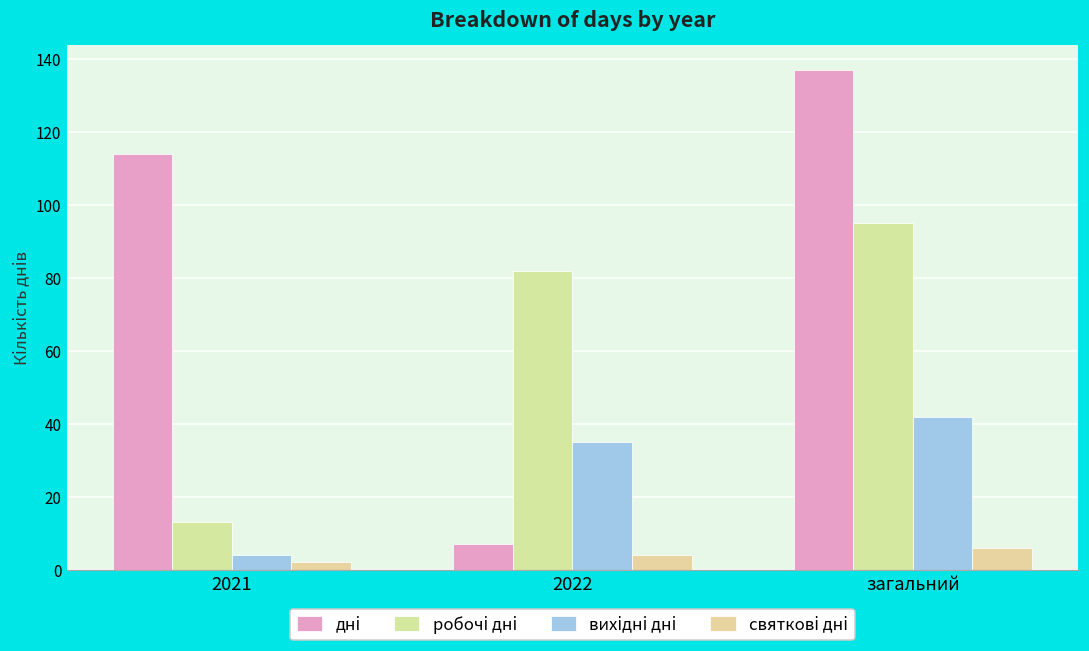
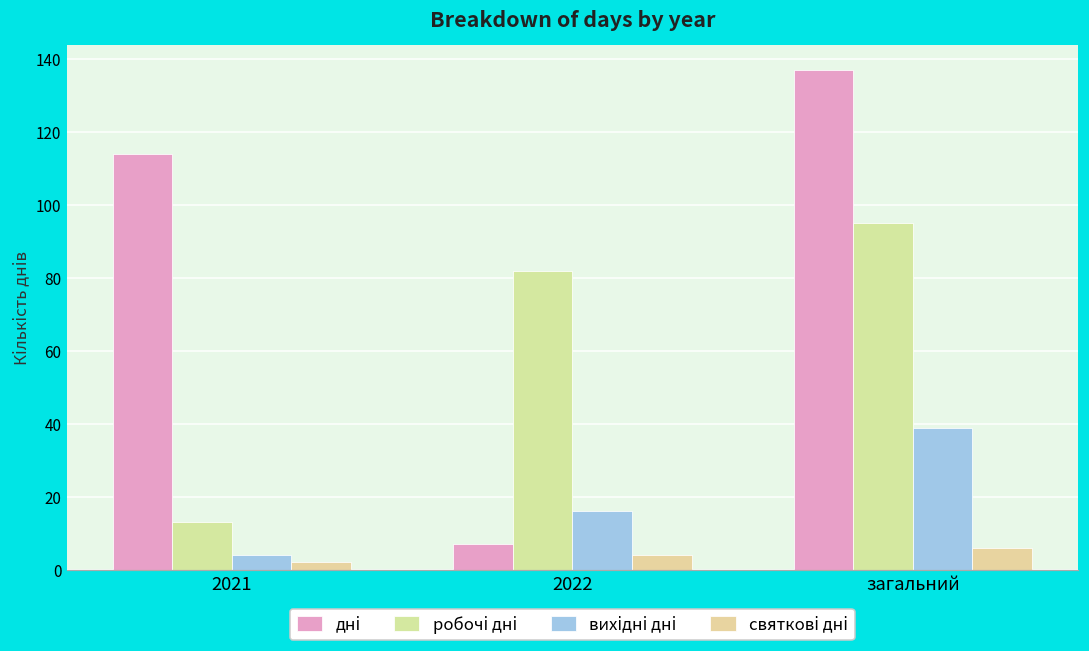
вихідні дні, 2022: 35 -> 16
вихідні дні, загальний: 42 -> 39
